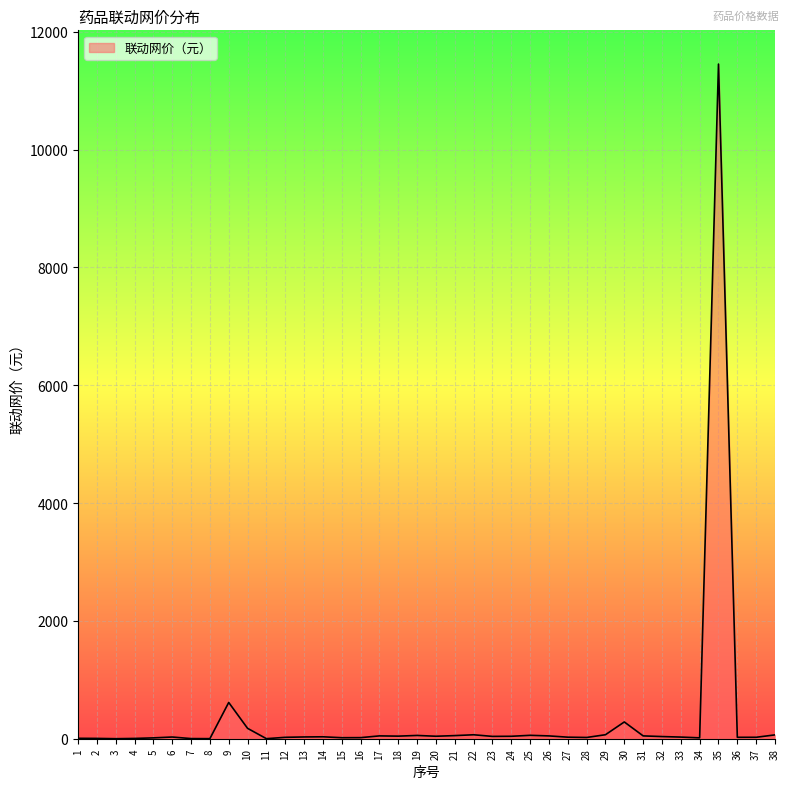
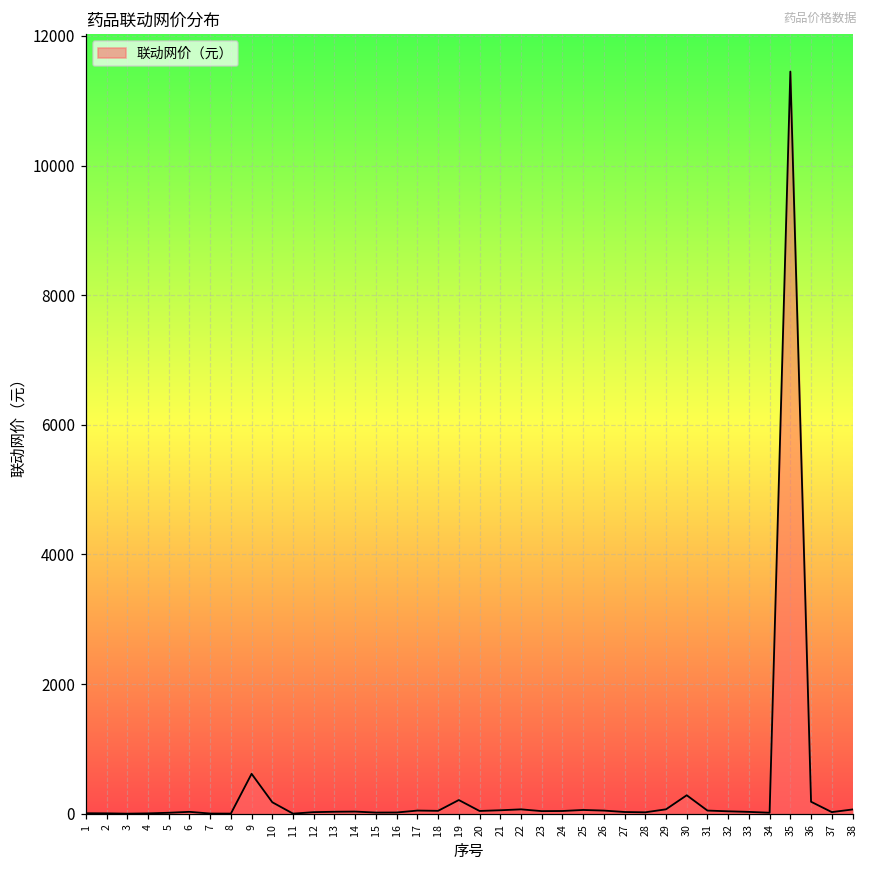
19: 100 -> 200
36: 0 -> 200
